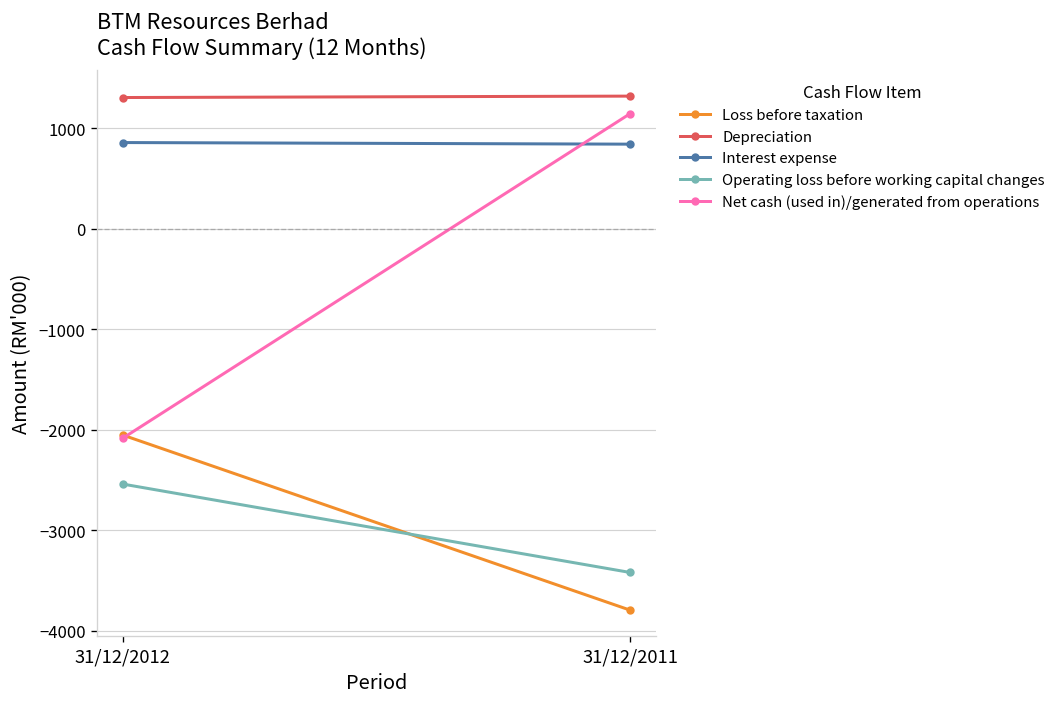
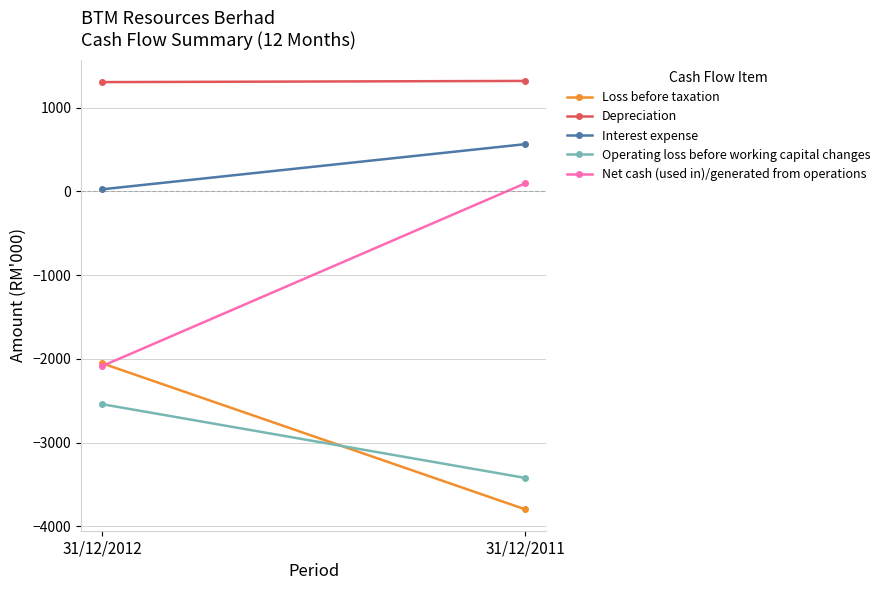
Interest expense, 31/12/2012: 900 -> 0
Interest expense, 31/12/2011: 800 -> 600
Net cash (used in)/generated from operations, 31/12/2011: 1100 -> 100
